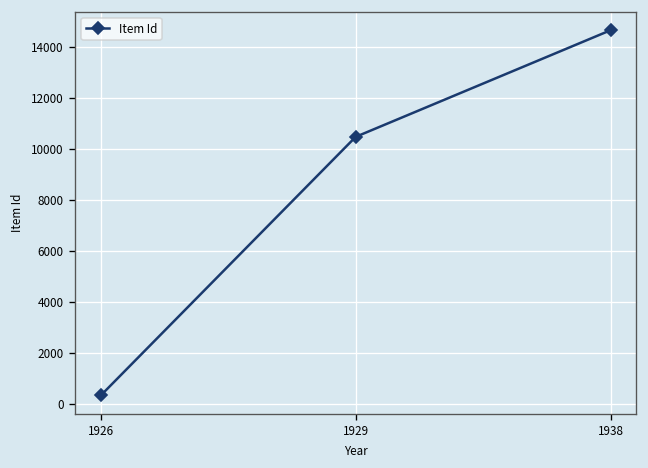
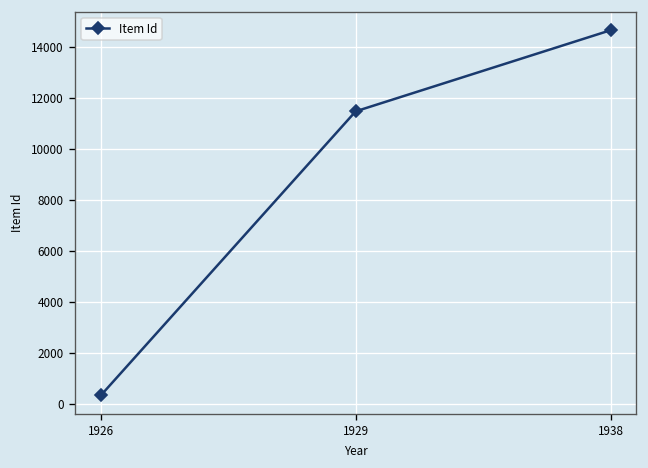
1929: 10500 -> 11500
